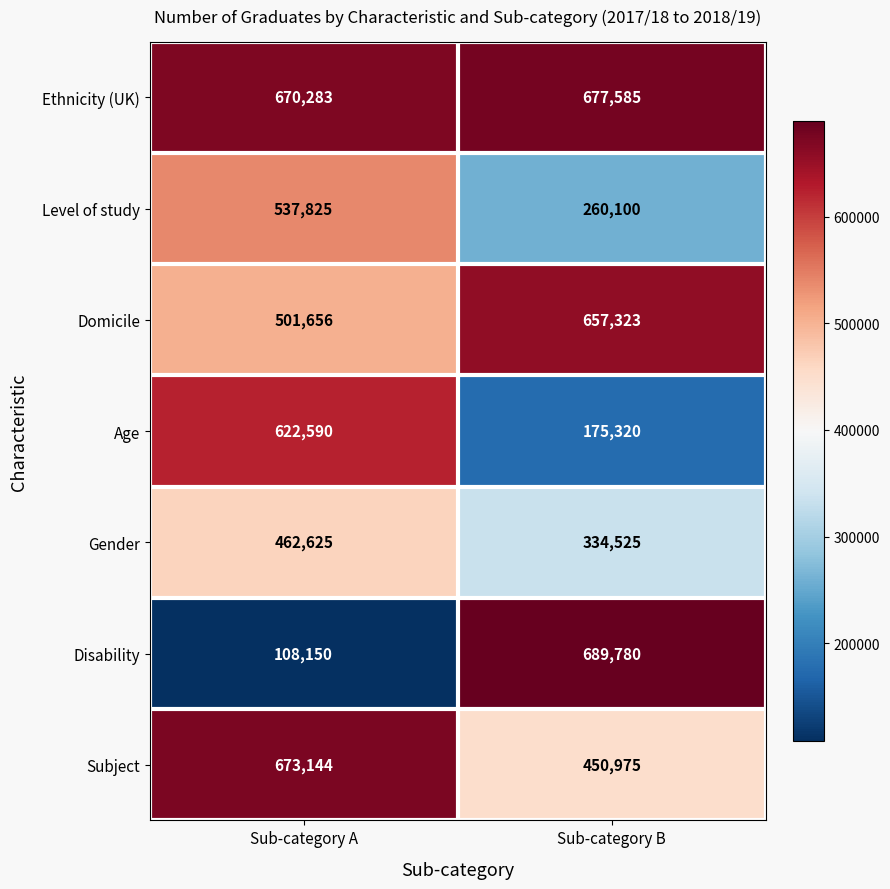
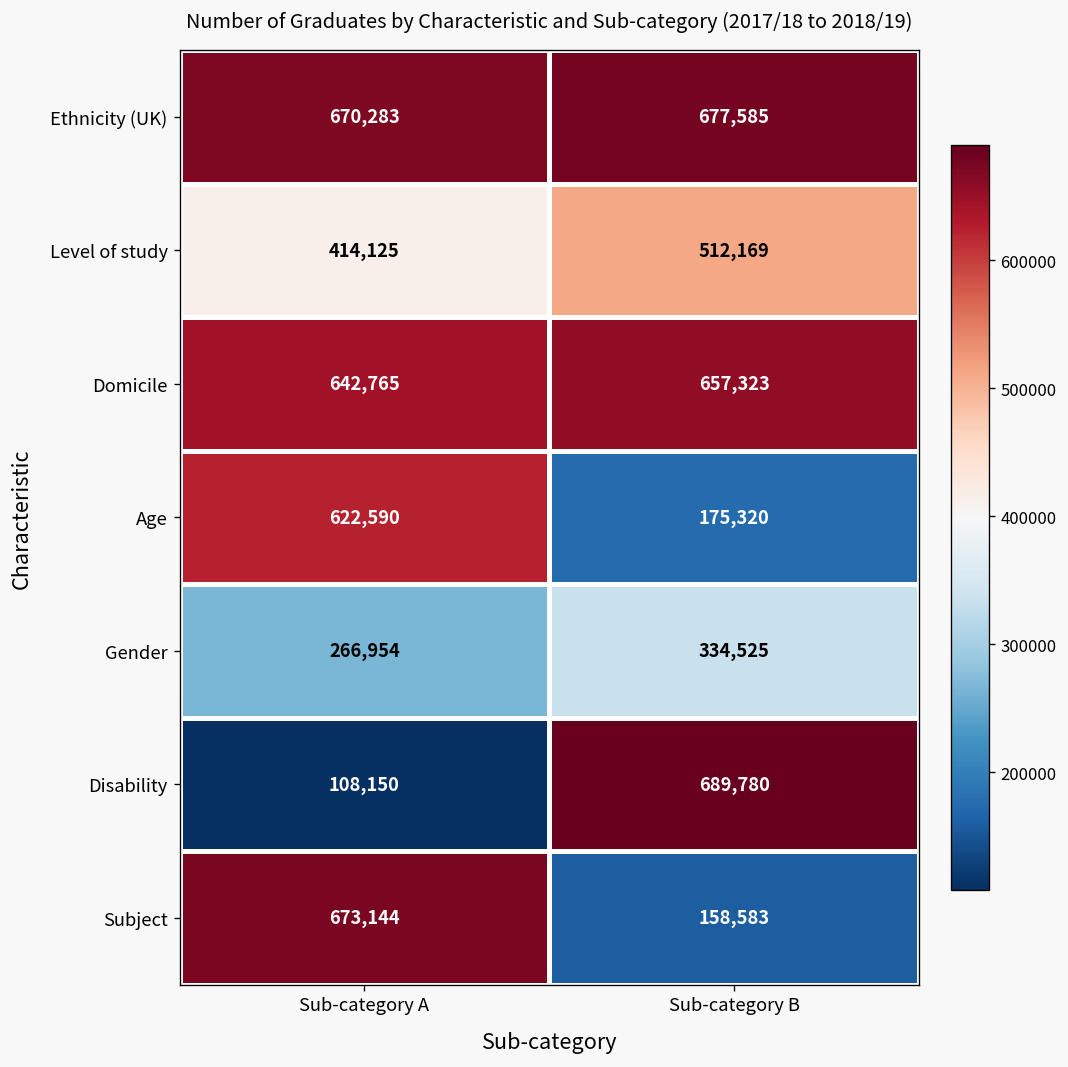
Level of study, Sub-category A: 537,825 -> 414,125
Level of study, Sub-category B: 260,100 -> 512,169
Domicile, Sub-category A: 501,656 -> 642,765
Gender, Sub-category A: 462,625 -> 266,954
Subject, Sub-category B: 450,975 -> 158,583
